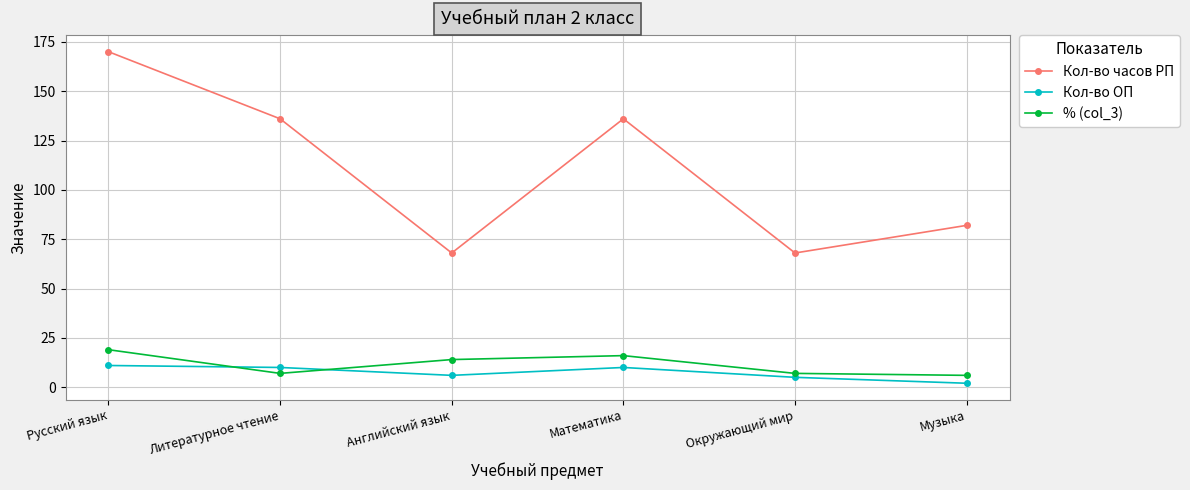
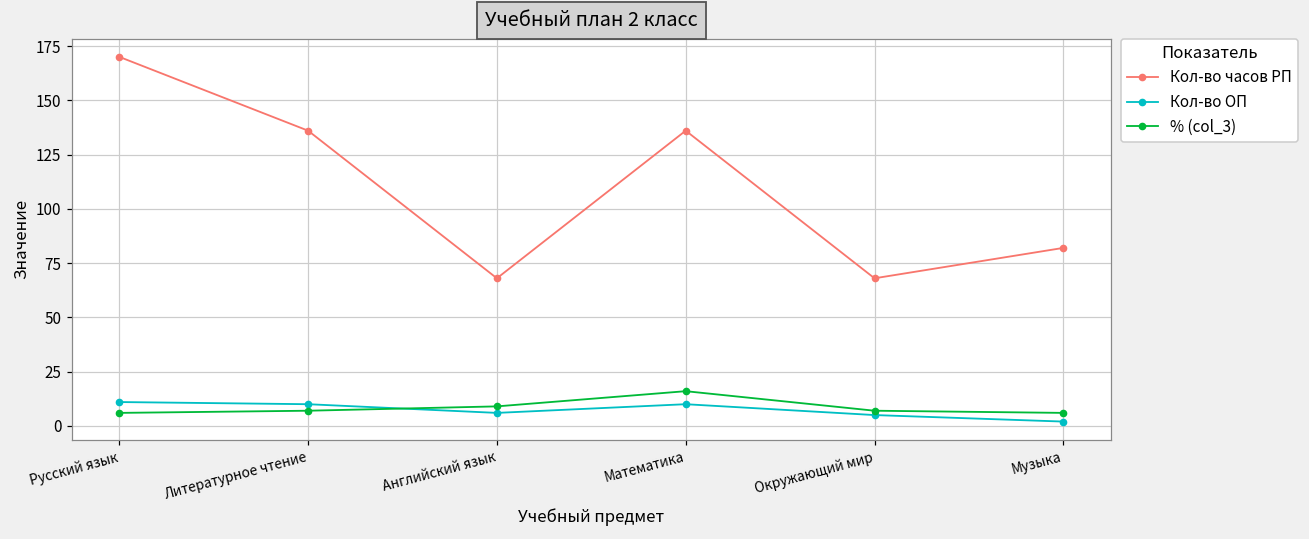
% (col_3), Русский язык: 19 -> 6
% (col_3), Английский язык: 14 -> 9
